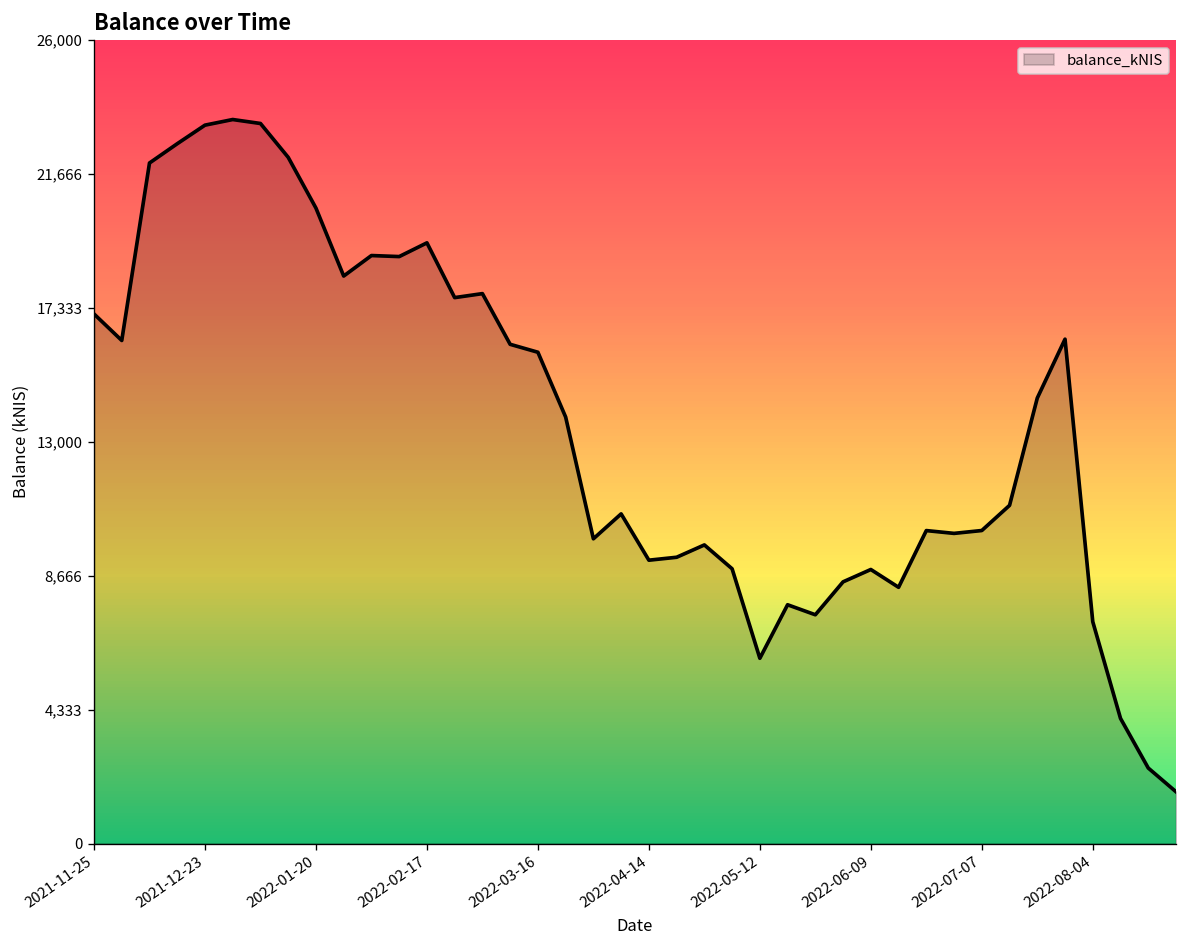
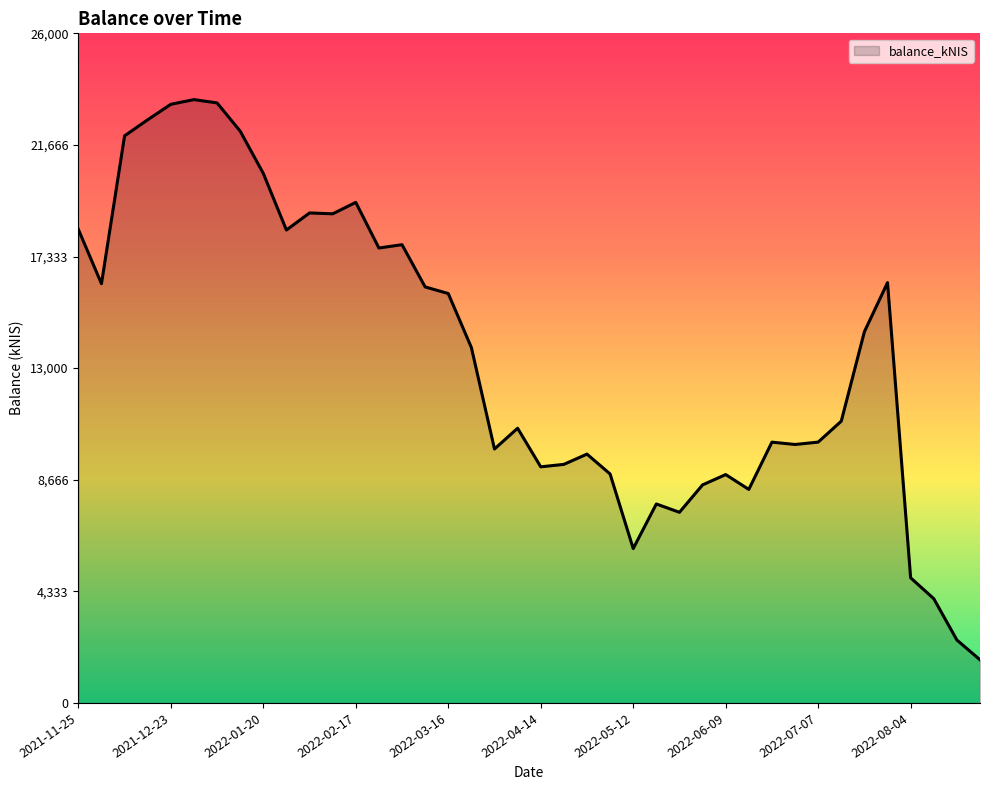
2021-11-25: 17,100 -> 18,400
2022-08-04: 7,200 -> 4,900
